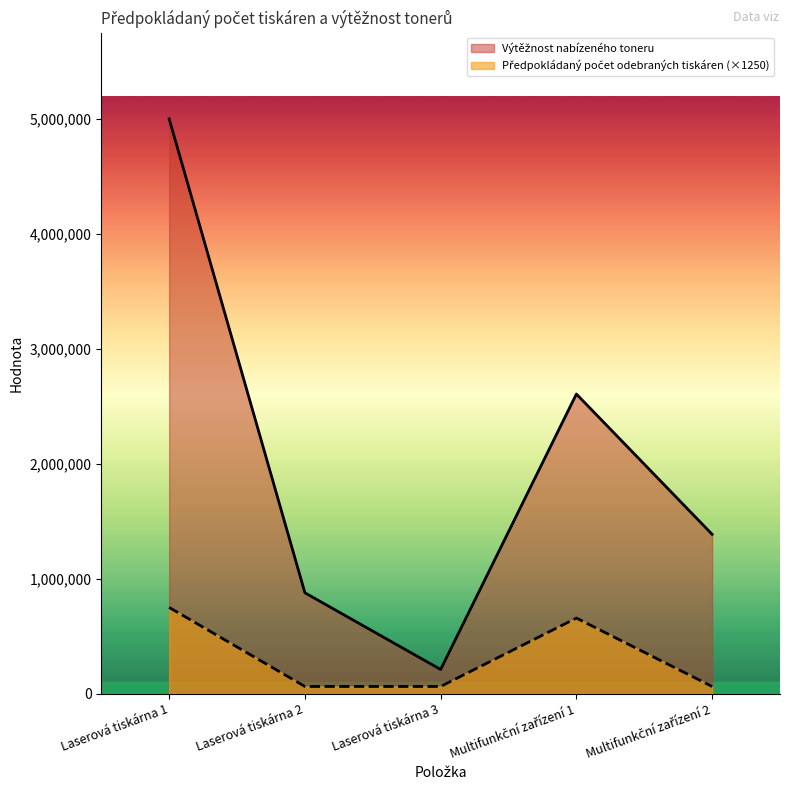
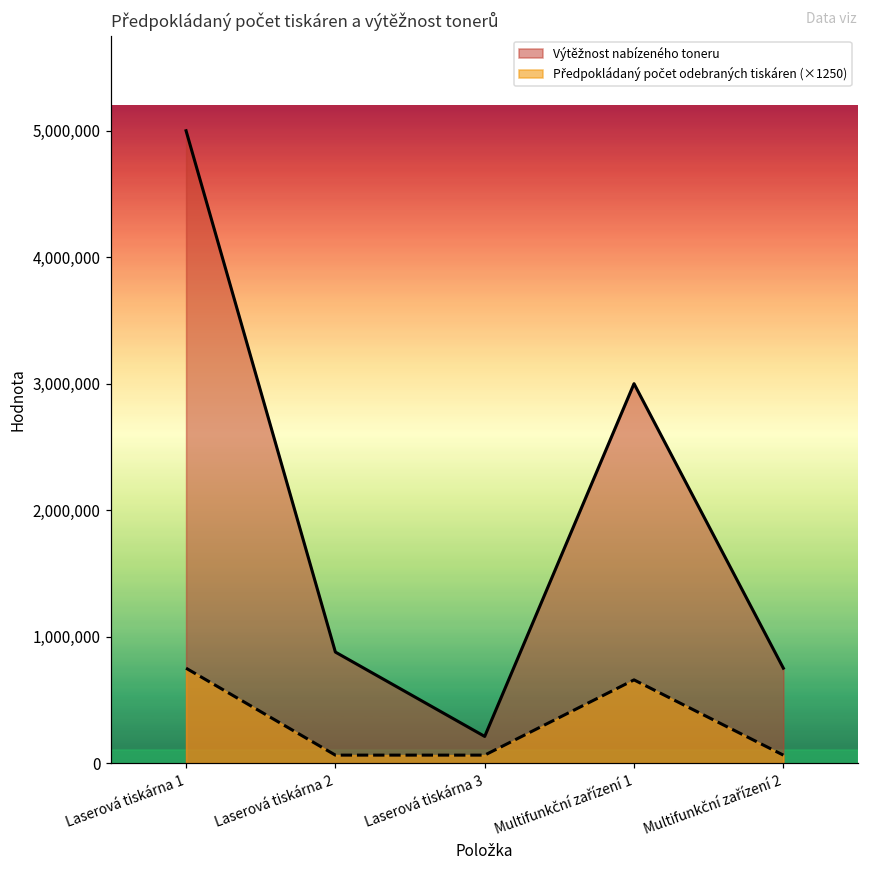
Výtěžnost nabízeného toneru, Multifunkční zařízení 1: 2,610,000 -> 3,000,000
Výtěžnost nabízeného toneru, Multifunkční zařízení 2: 1,390,000 -> 750,000
